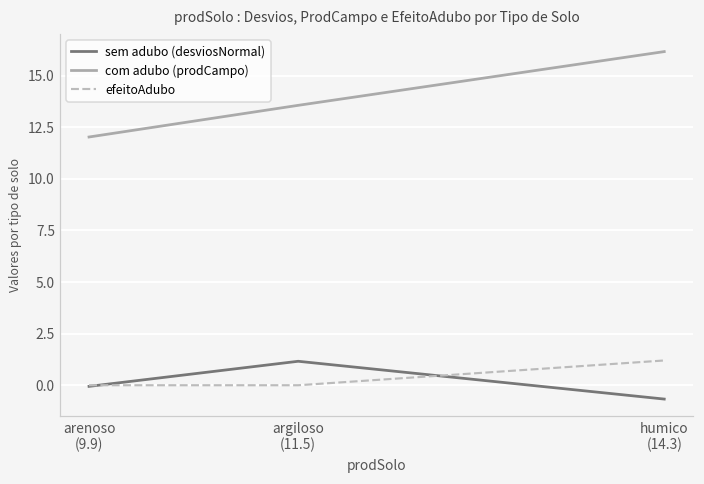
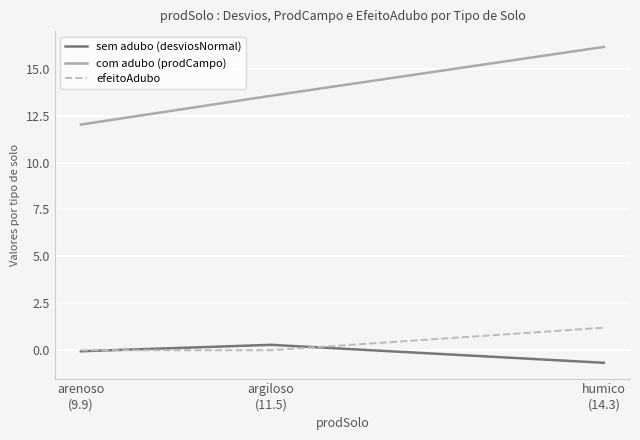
sem adubo (desviosNormal), argiloso (11.5): 1.2 -> 0.3
